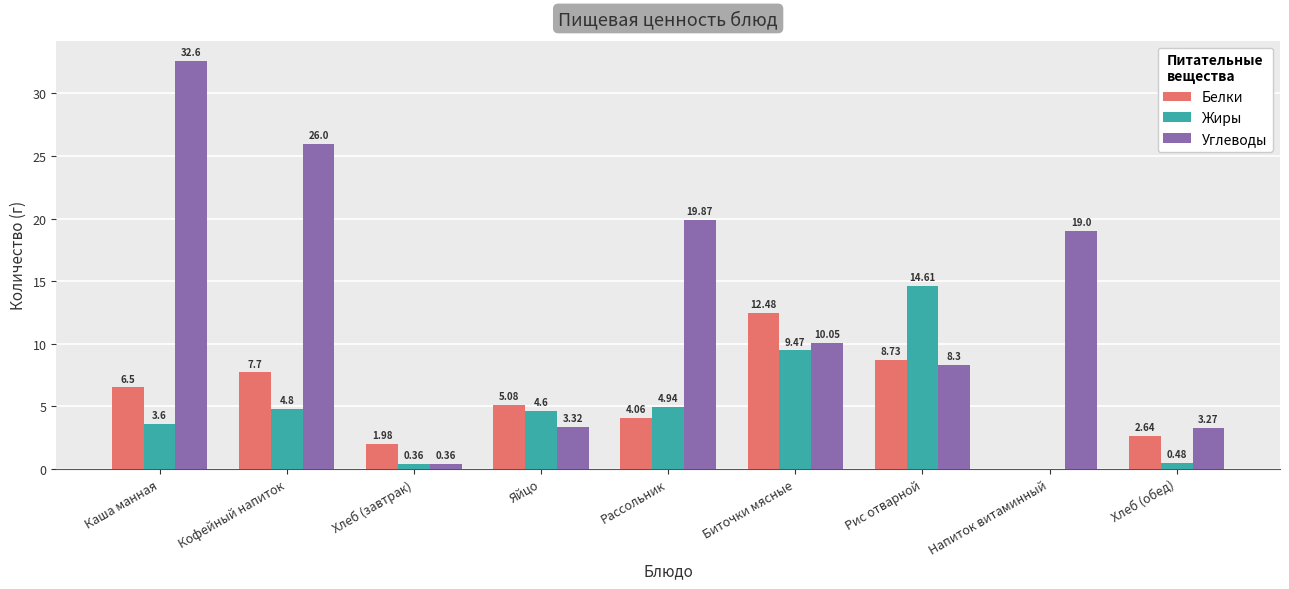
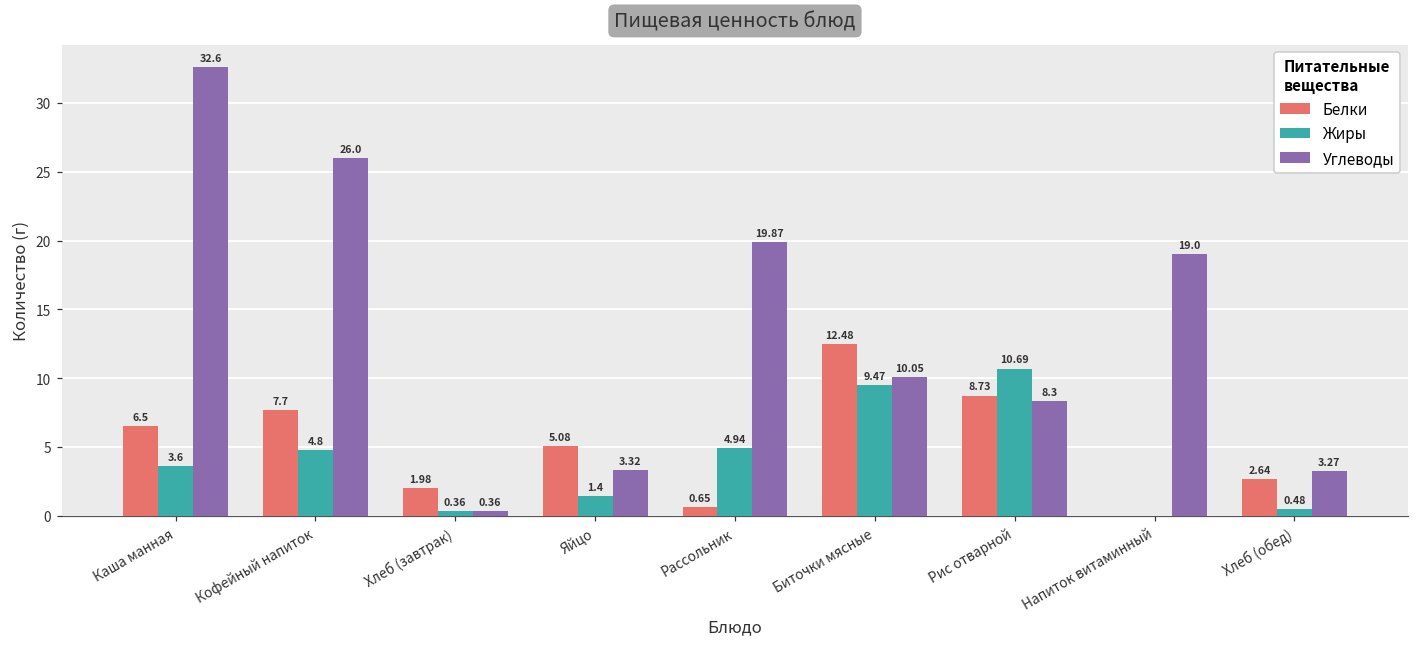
Жиры, Яйцо: 4.6 -> 1.4
Белки, Рассольник: 4.06 -> 0.65
Жиры, Рис отварной: 14.61 -> 10.69
